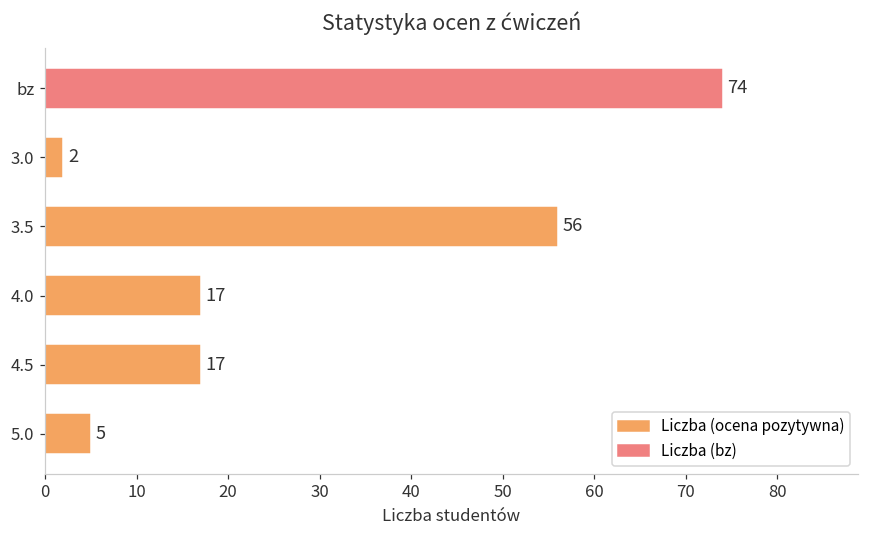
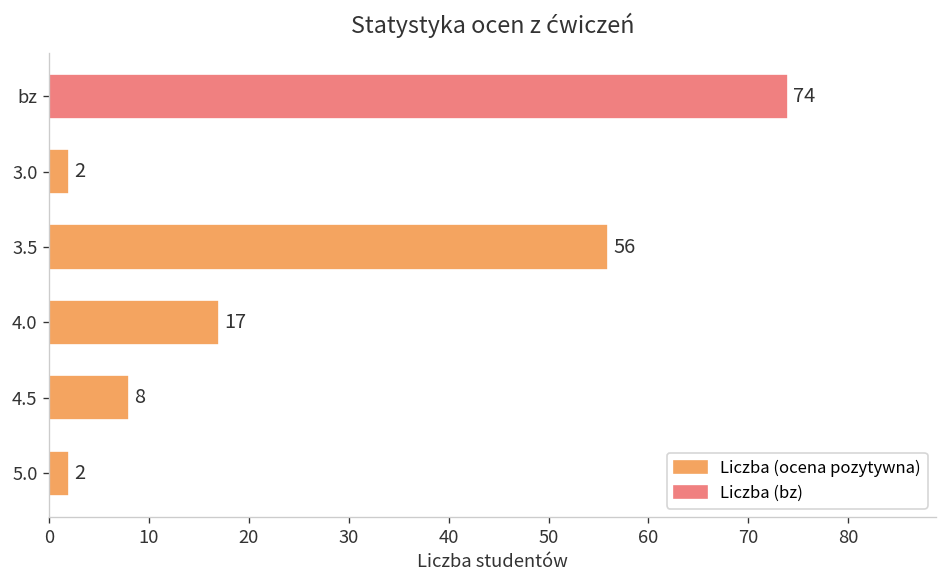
4.5: 17 -> 8
5.0: 5 -> 2
